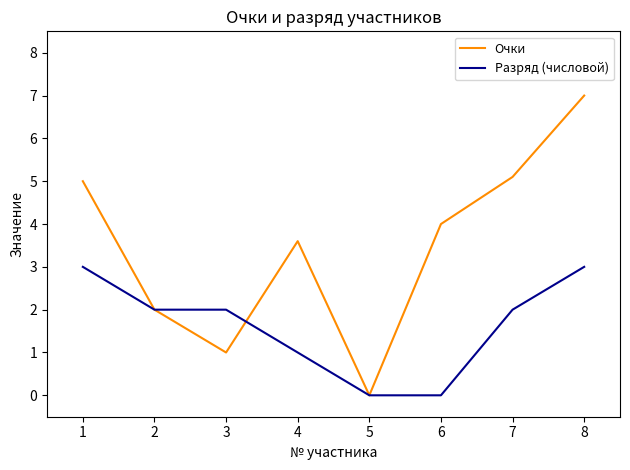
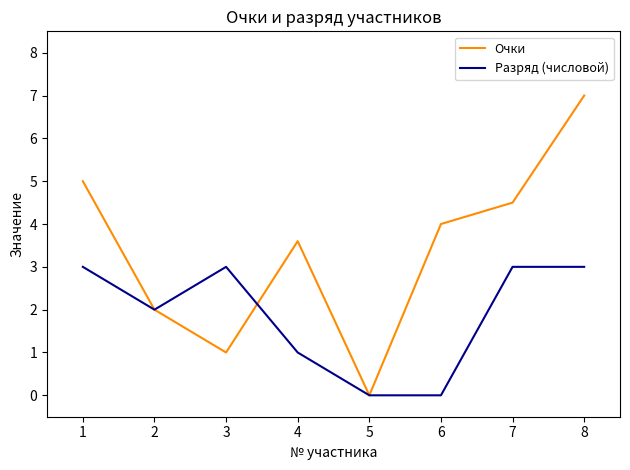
Разряд (числовой), 3: 2 -> 3
Очки, 7: 5.1 -> 4.5
Разряд (числовой), 7: 2 -> 3
